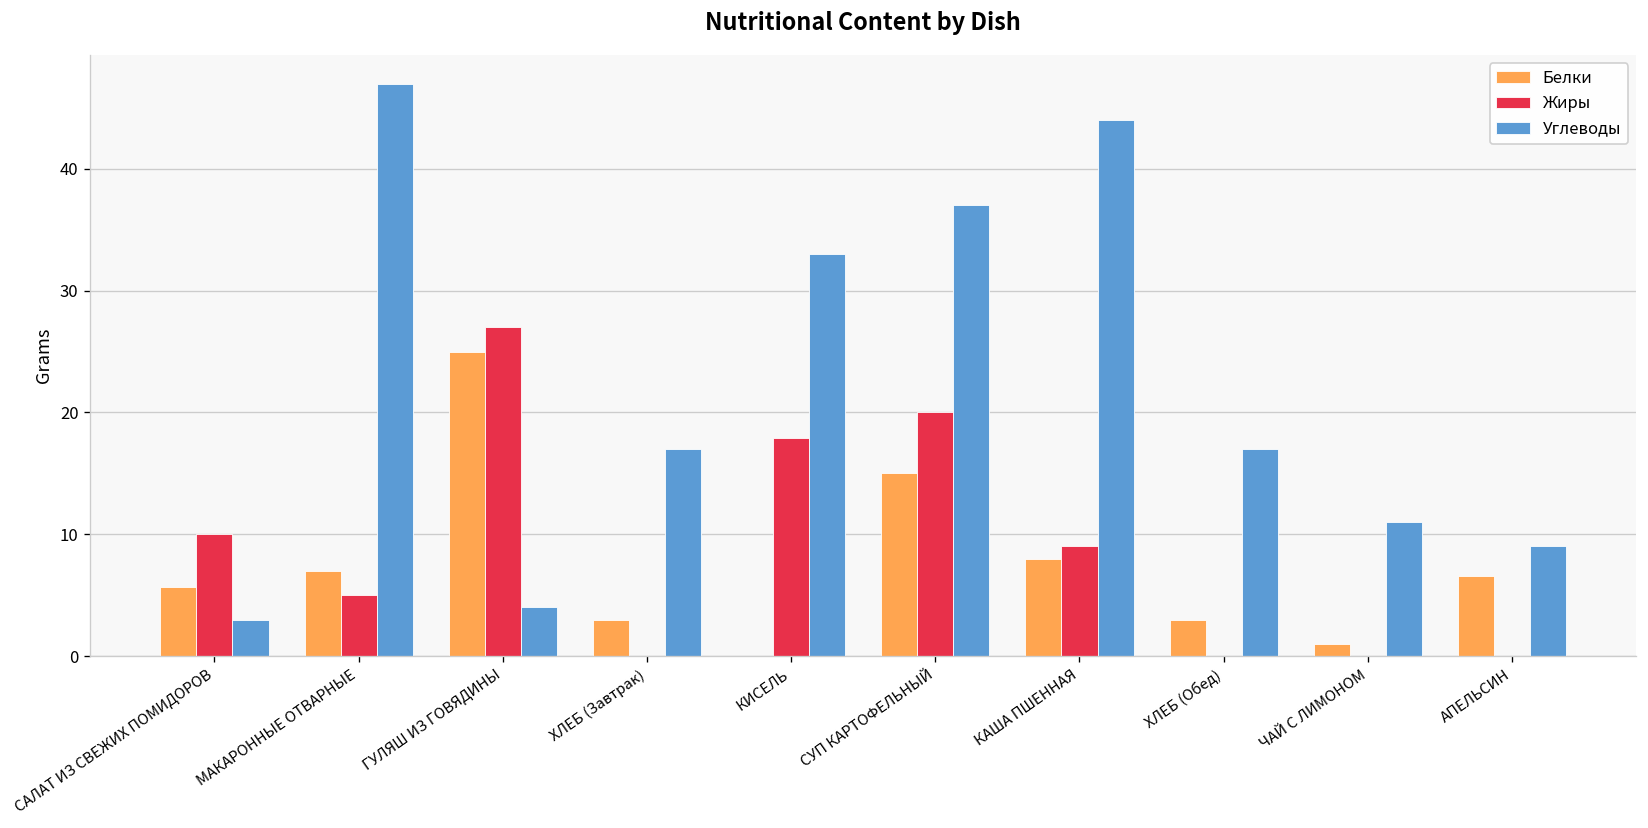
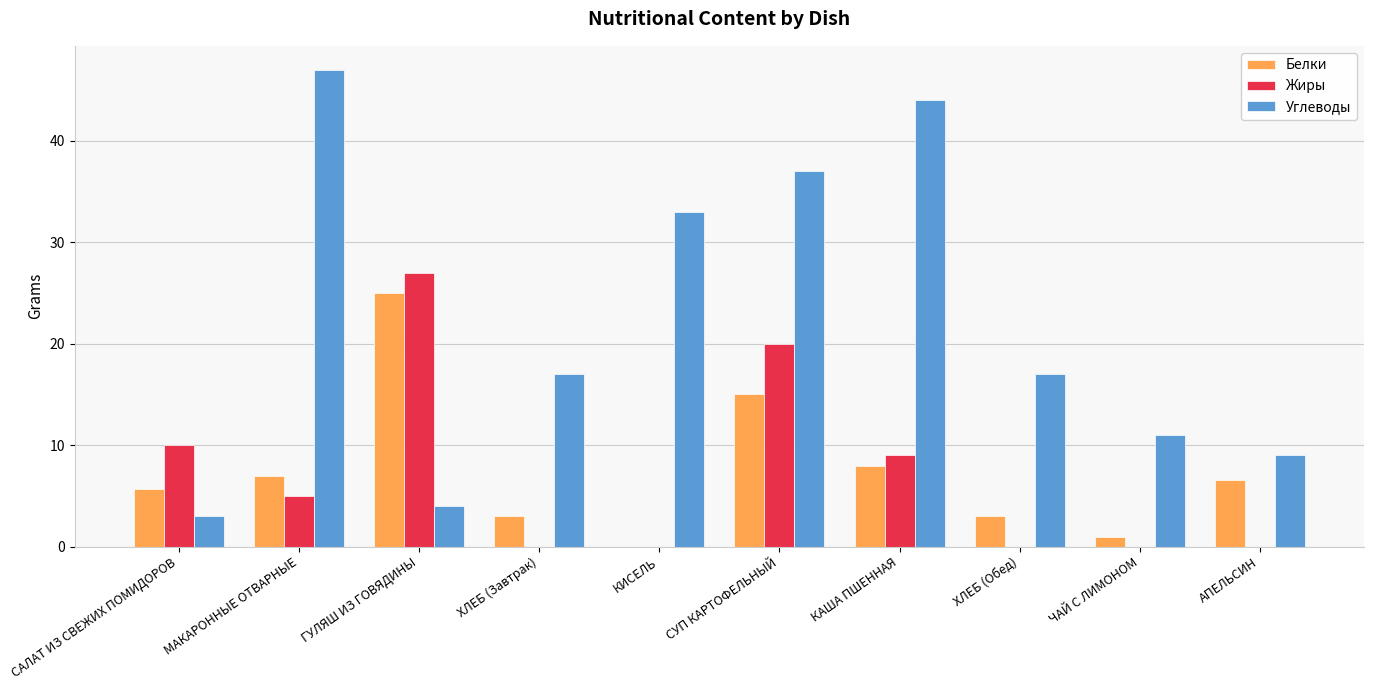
Жиры, КИСЕЛЬ: 17.9 -> 0.0
